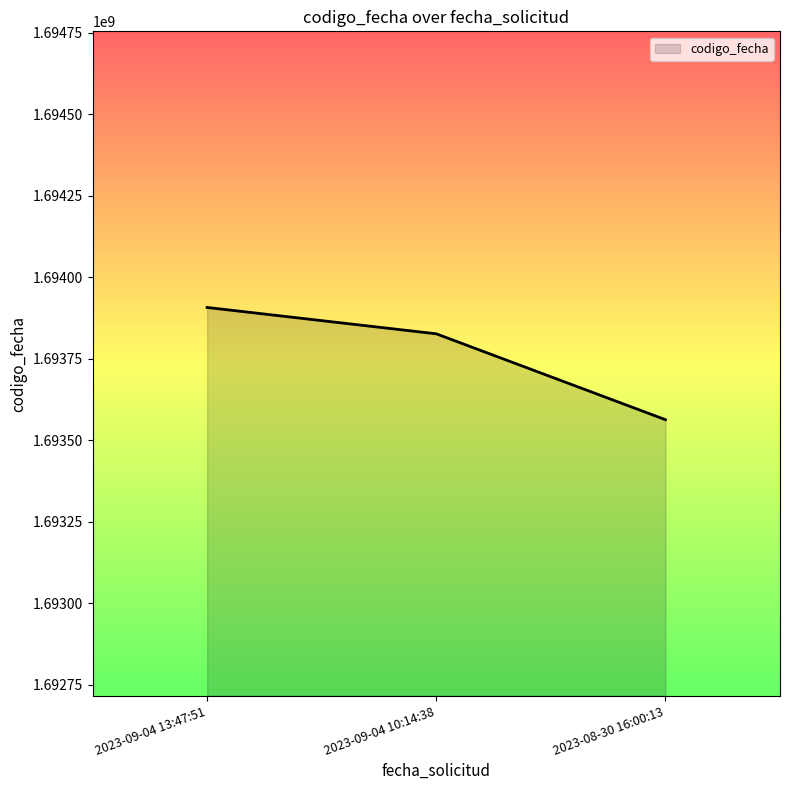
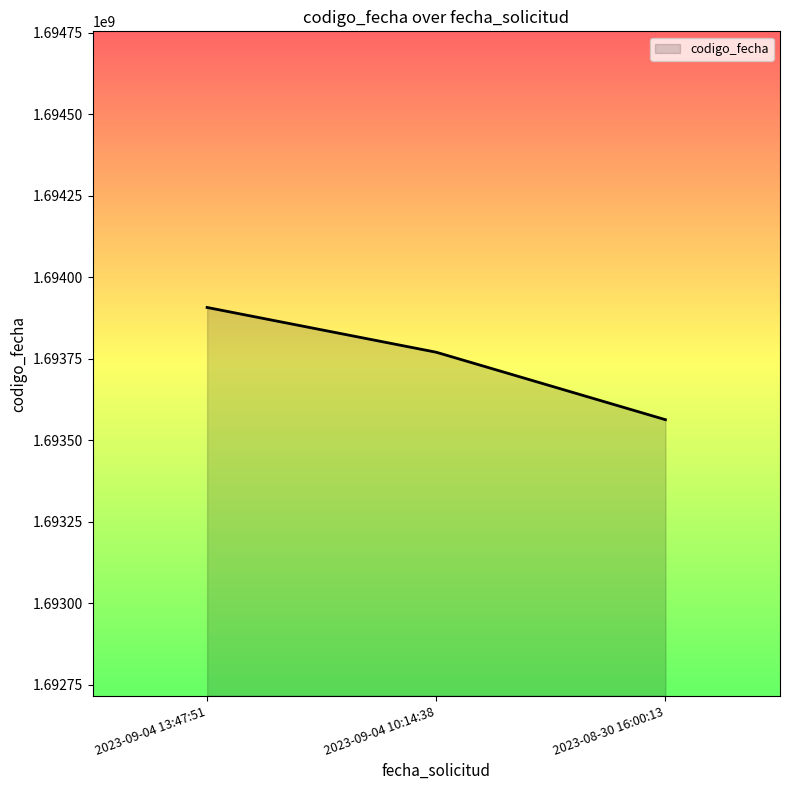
2023-09-04 10:14:38: 1693830000 -> 1693770000
